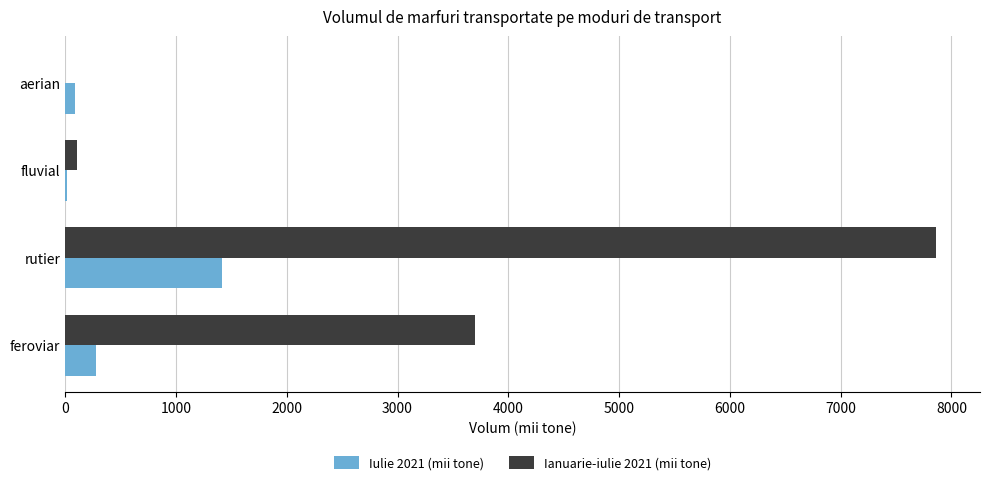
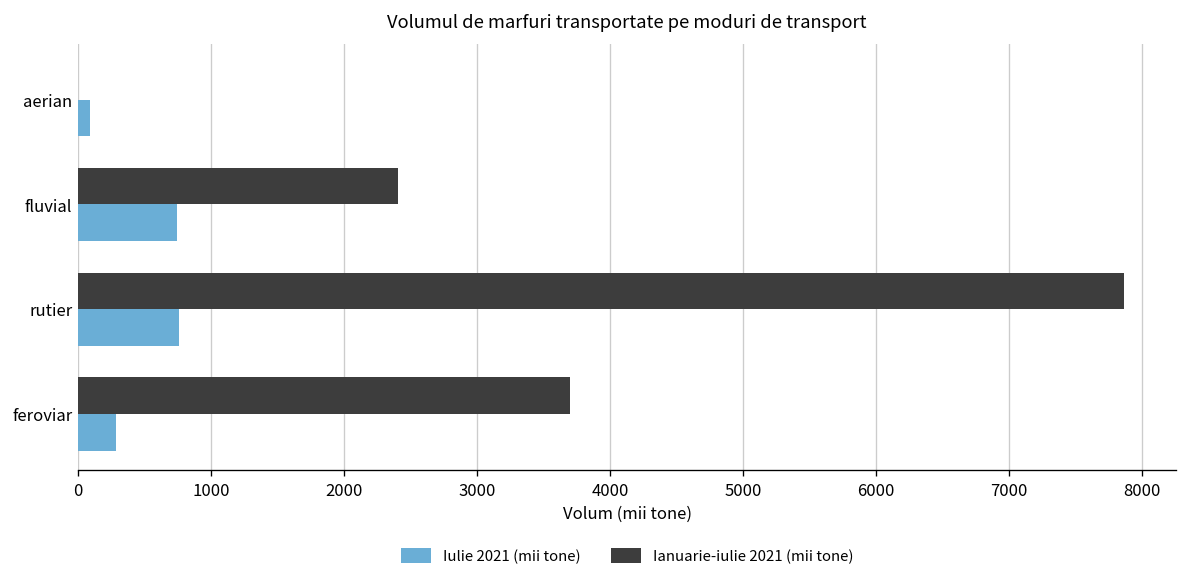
Ianuarie-iulie 2021 (mii tone), fluvial: 110 -> 2400
Iulie 2021 (mii tone), fluvial: 10 -> 740
Iulie 2021 (mii tone), rutier: 1420 -> 760
